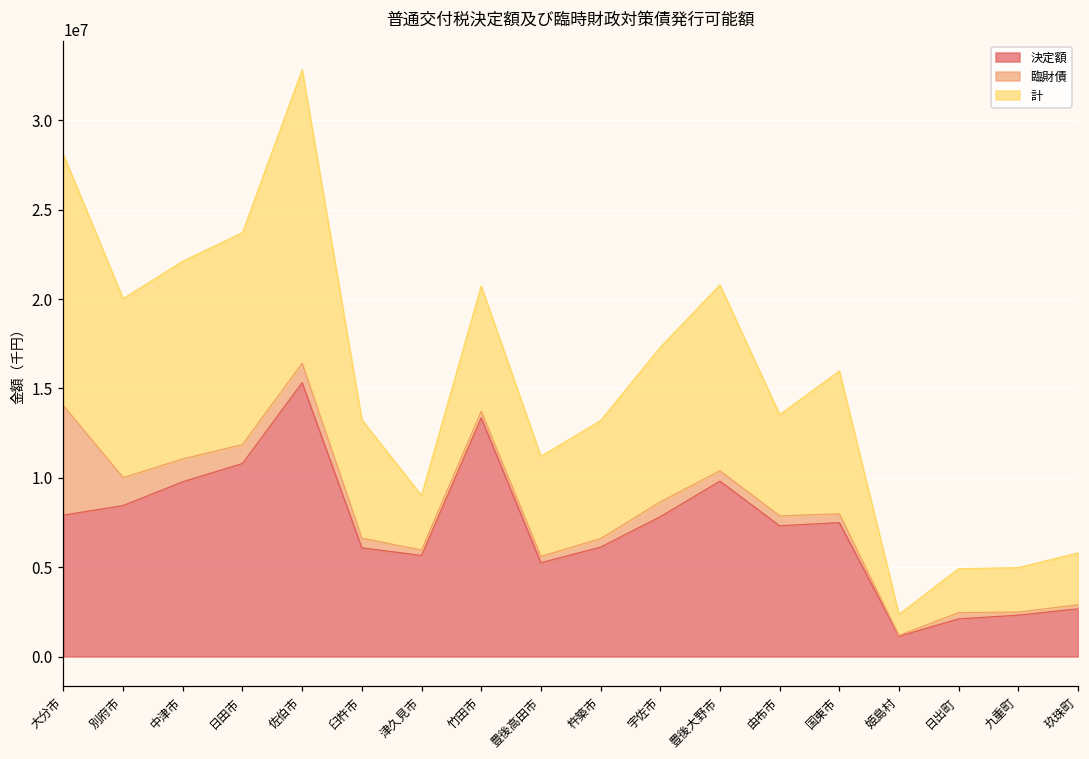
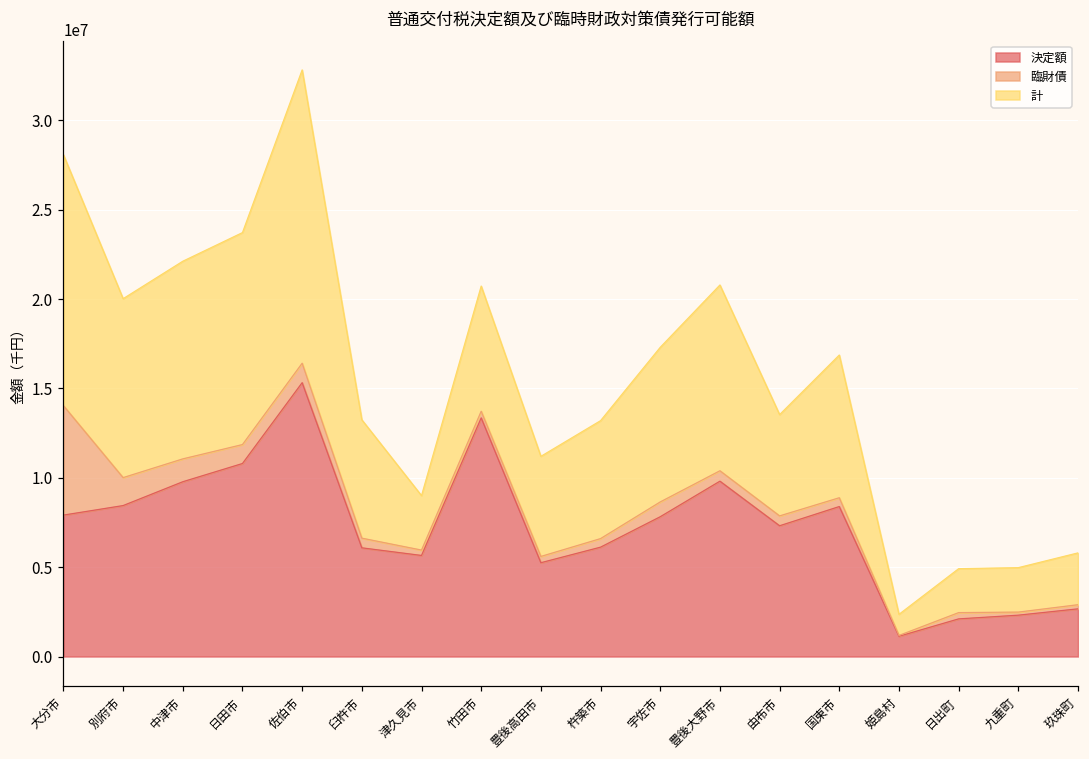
決定額, 国東市: 7500000 -> 8400000
